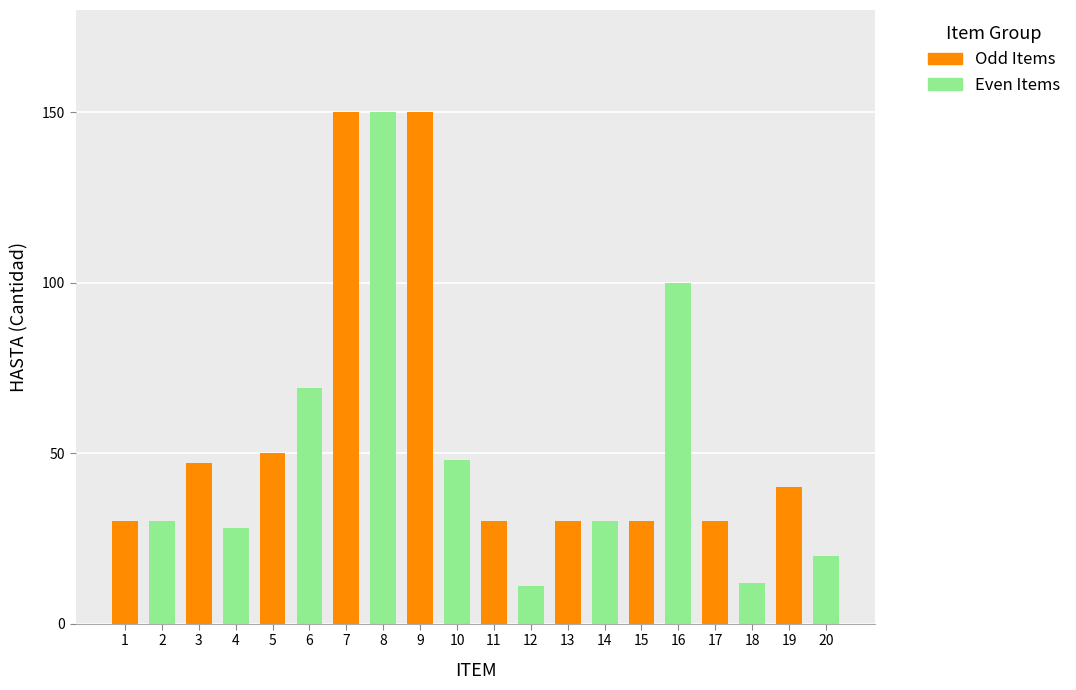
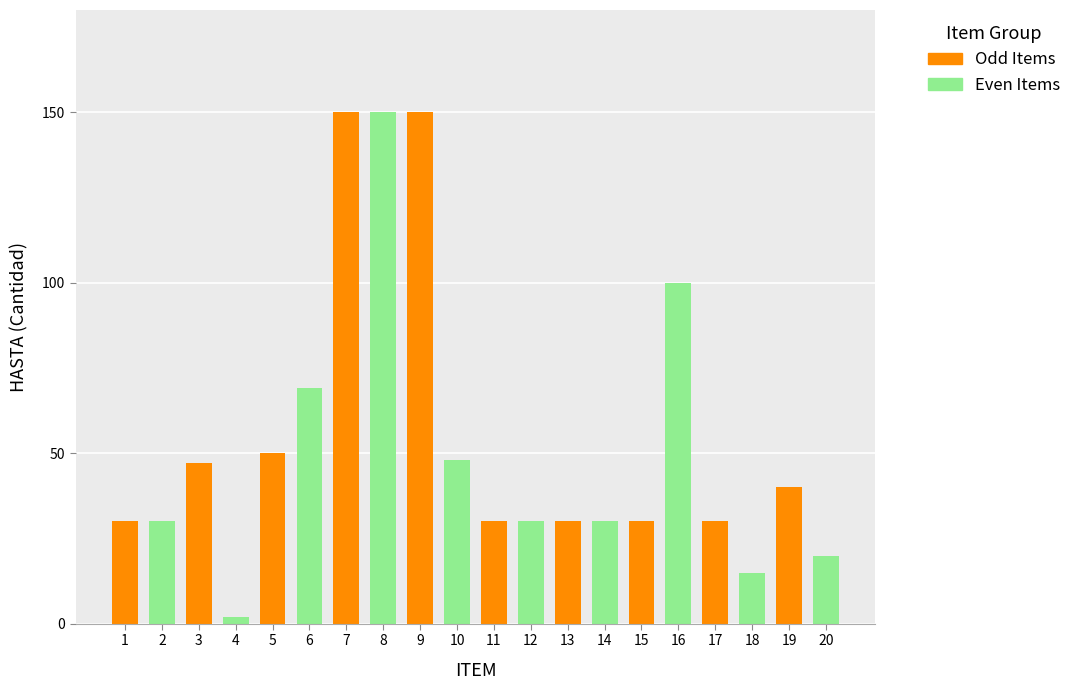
Even Items, 4: 28 -> 2
Even Items, 12: 11 -> 30
Even Items, 18: 12 -> 15
